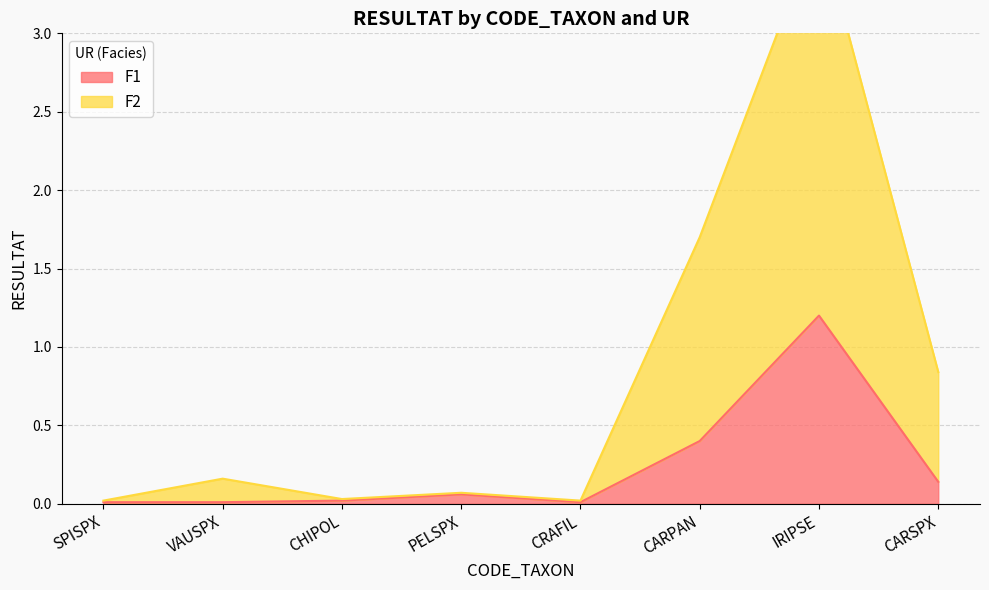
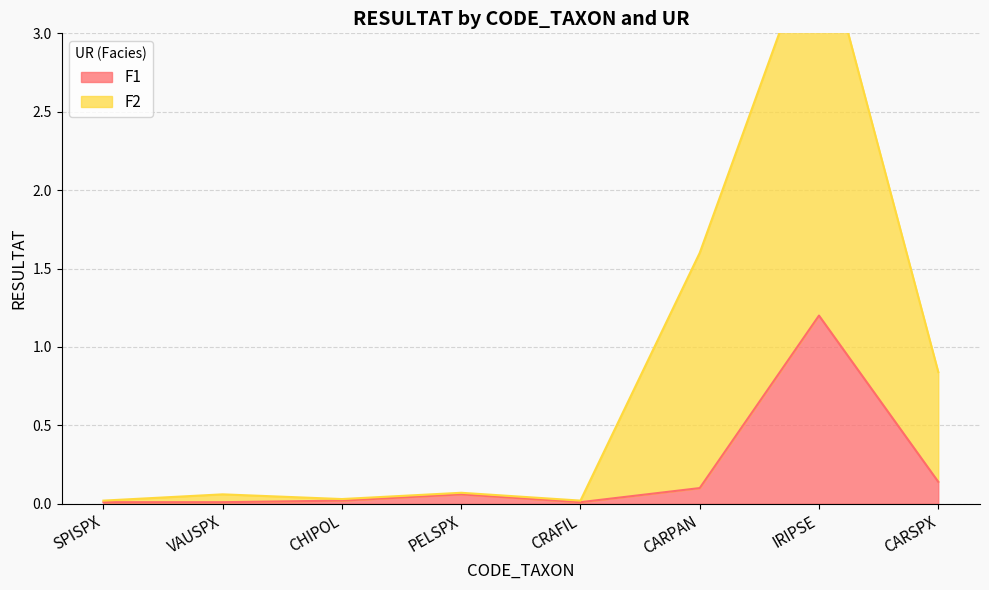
F2, VAUSPX: 0.15 -> 0.05
F1, CARPAN: 0.4 -> 0.1
F2, CARPAN: 1.3 -> 1.5
